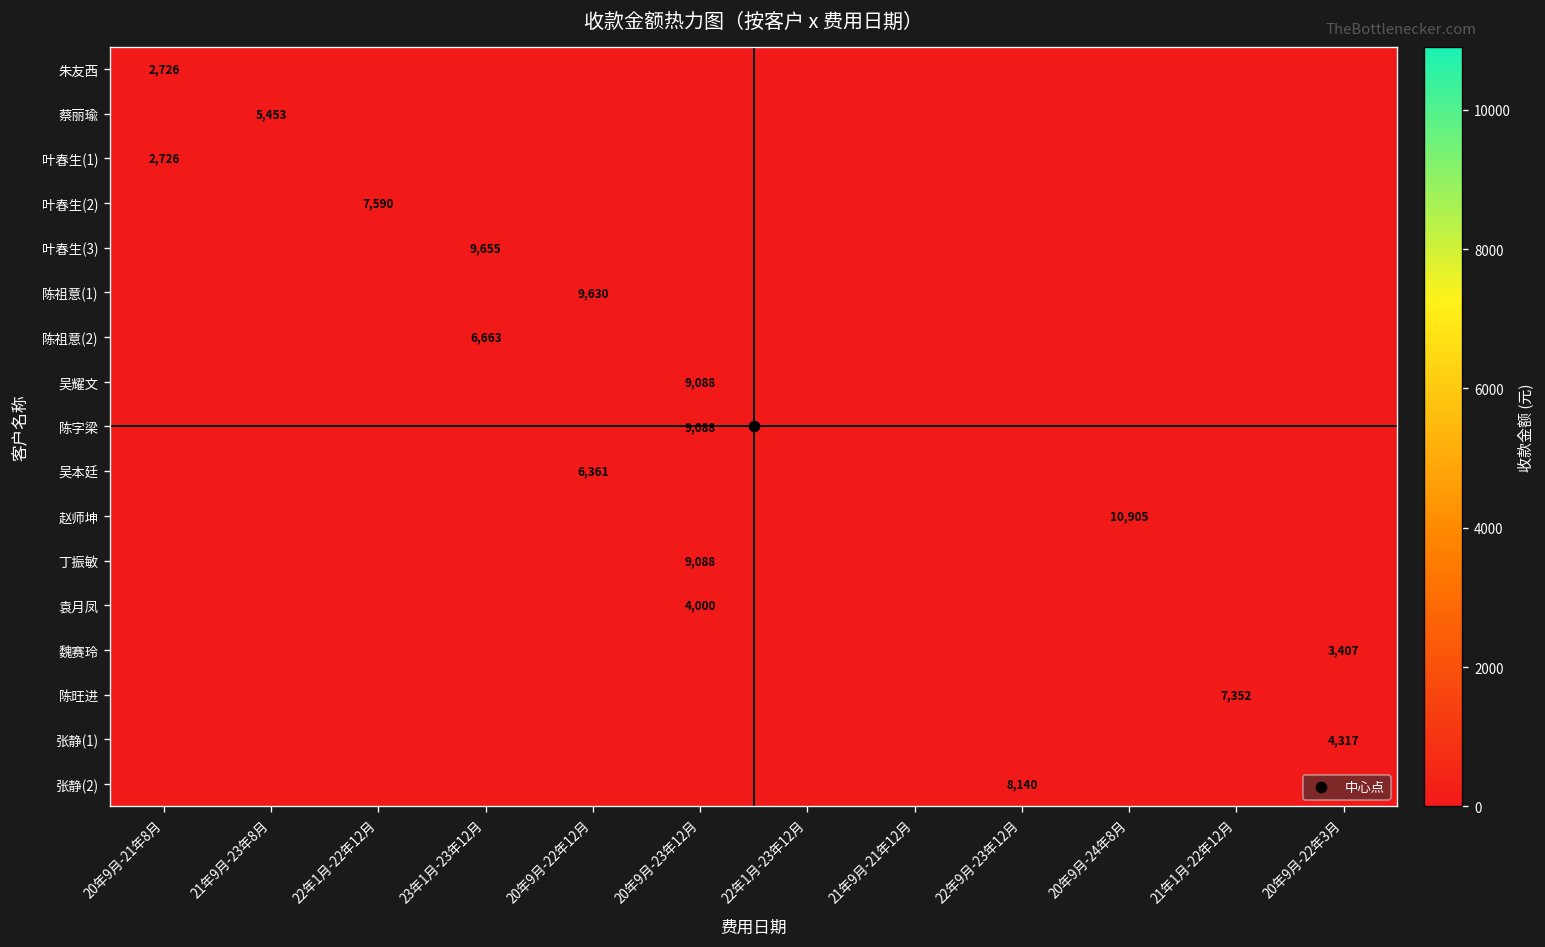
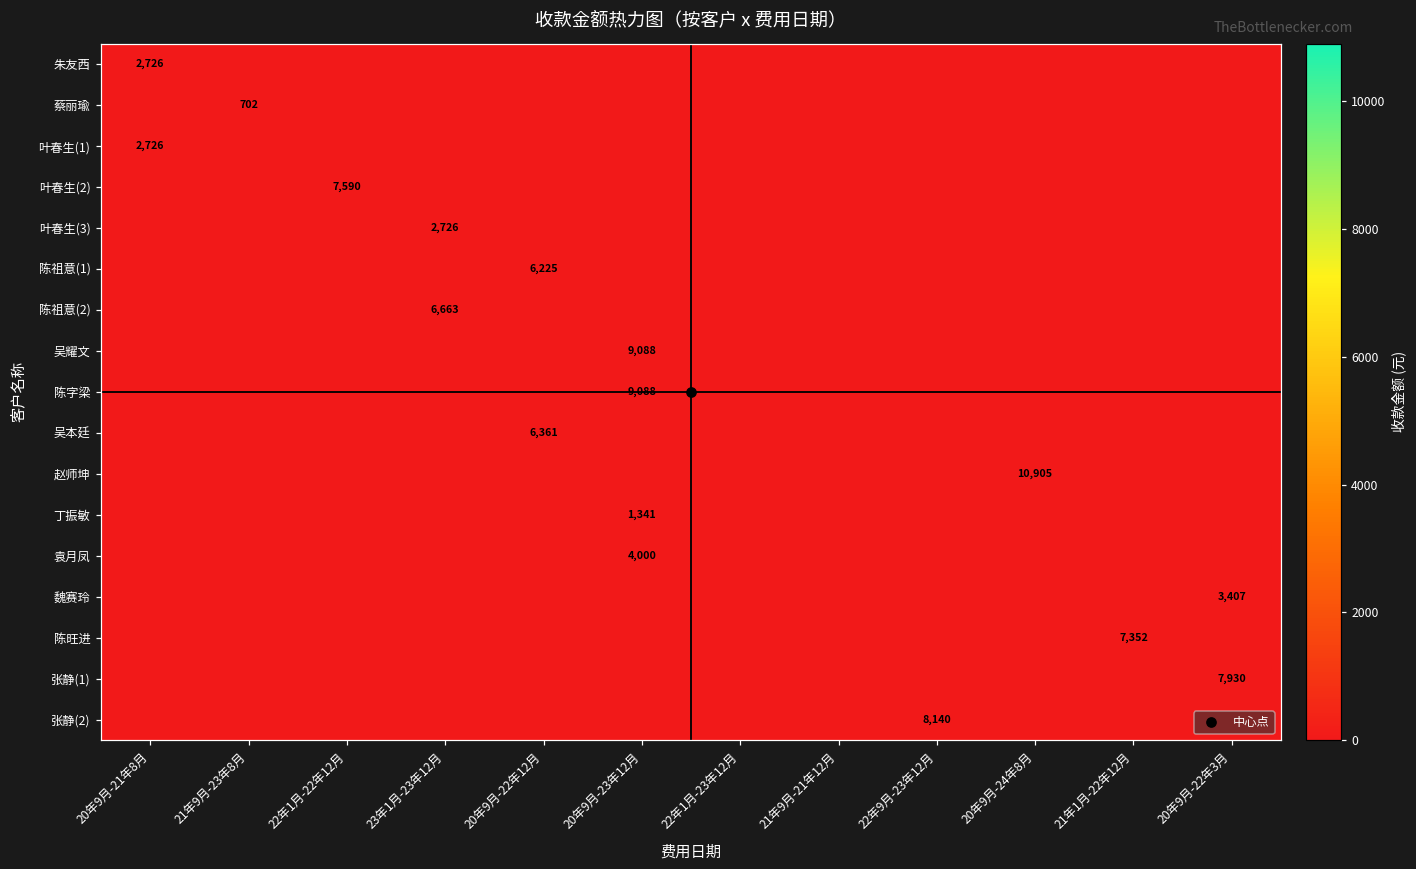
蔡丽瑜, 21年9月-23年8月: 5,453 -> 702
叶春生(3), 23年1月-23年12月: 9,655 -> 2,726
陈祖意(1), 20年9月-22年12月: 9,630 -> 6,225
丁振敏, 20年9月-23年12月: 9,088 -> 1,341
张静(1), 20年9月-22年3月: 4,317 -> 7,930
